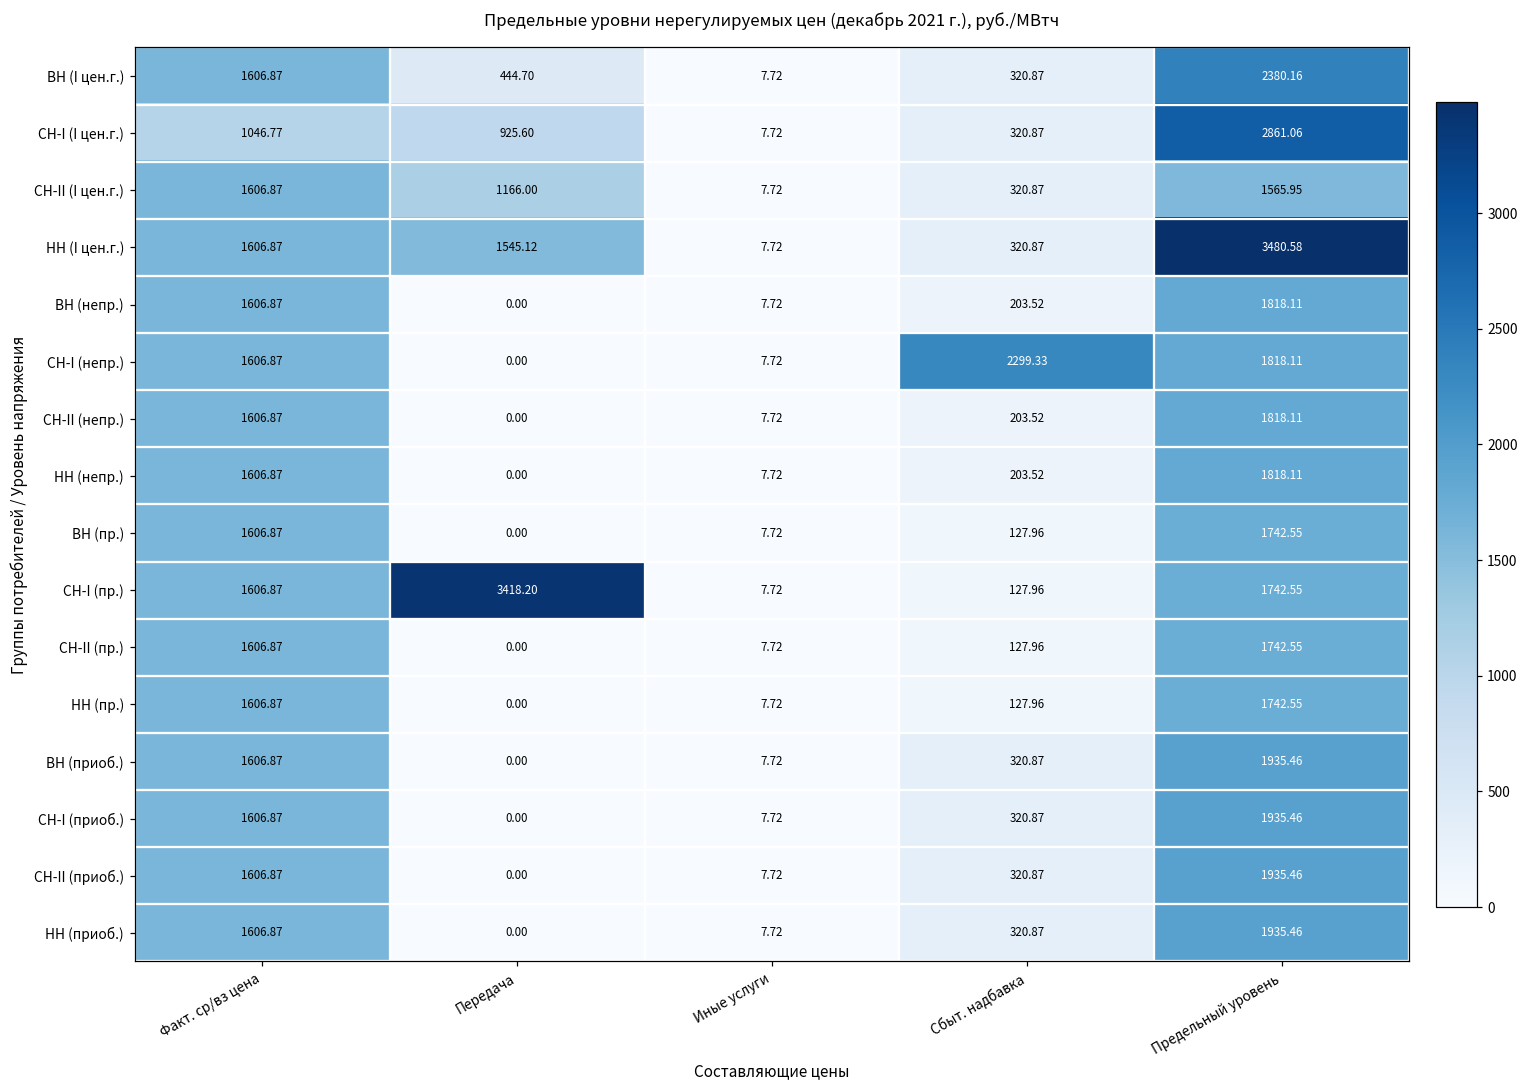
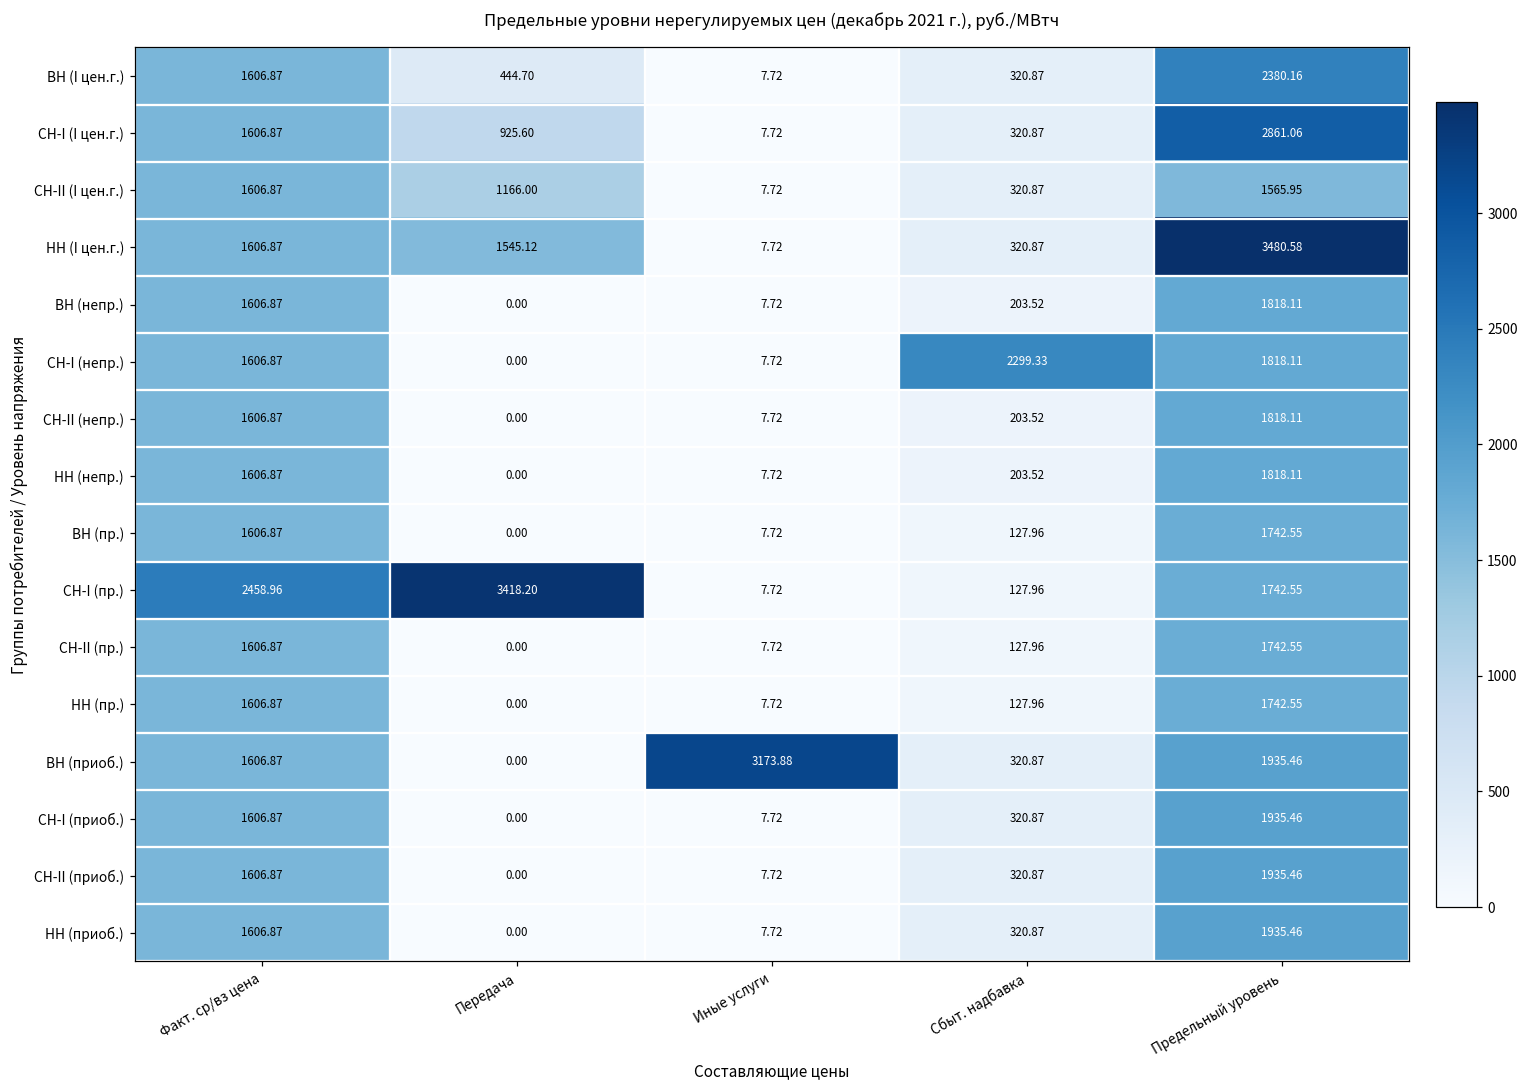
СН-I (I цен.г.), Факт. ср/вз цена: 1046.77 -> 1606.87
СН-I (пр.), Факт. ср/вз цена: 1606.87 -> 2458.96
ВН (приоб.), Иные услуги: 7.72 -> 3173.88
